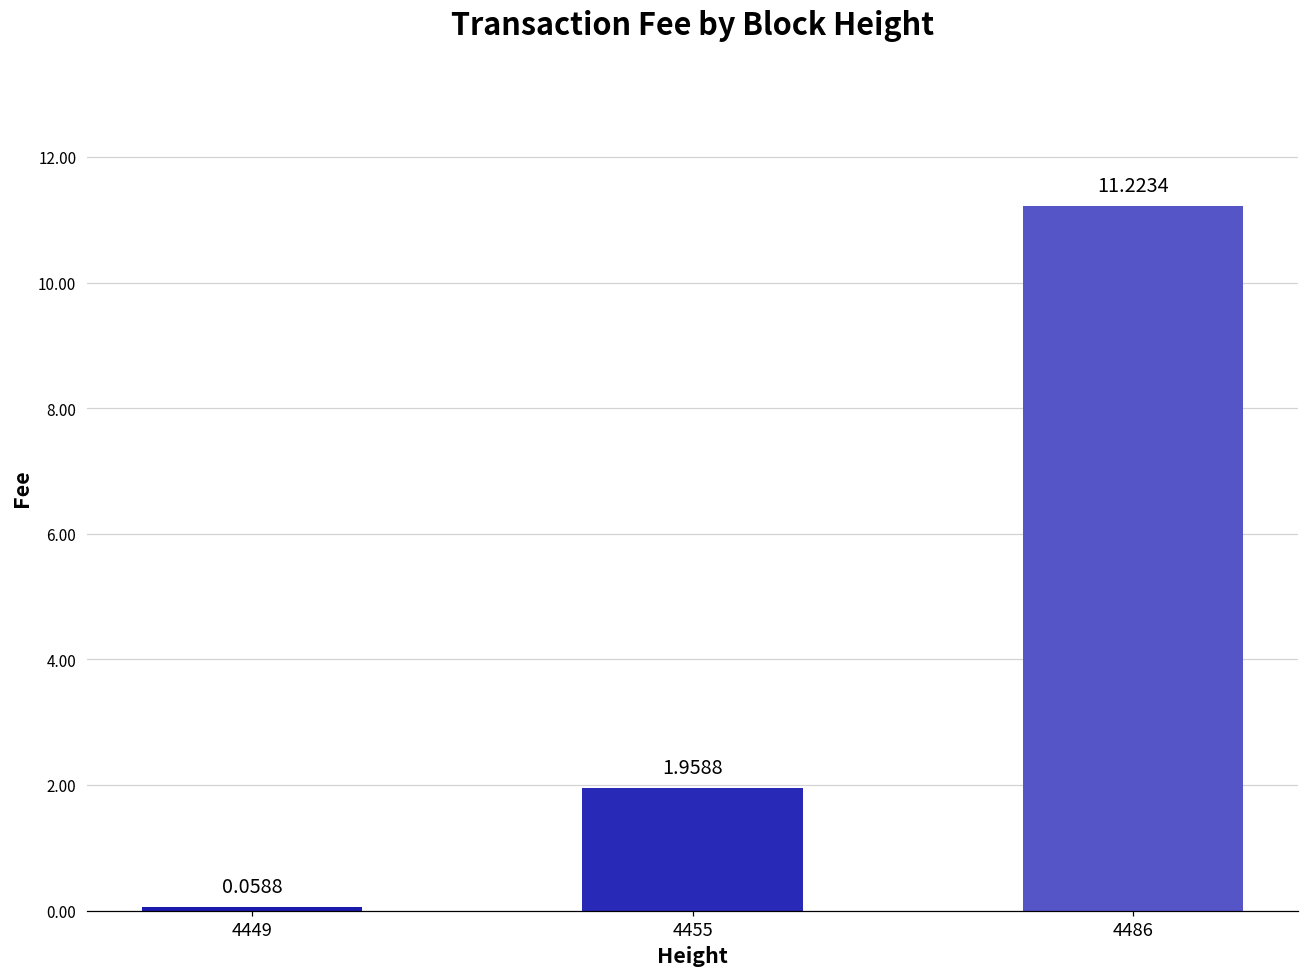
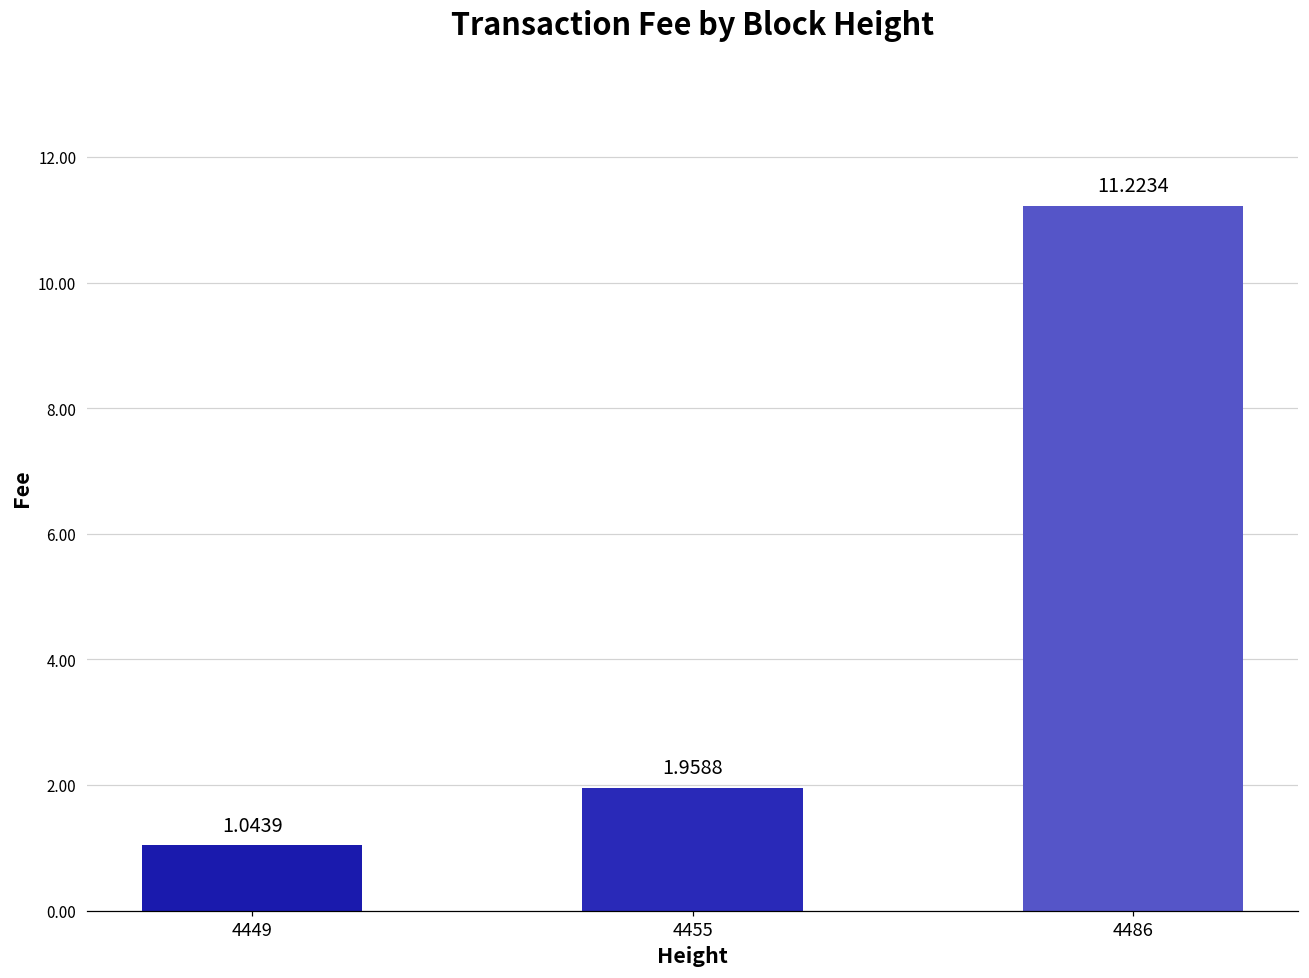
4449: 0.0588 -> 1.0439
